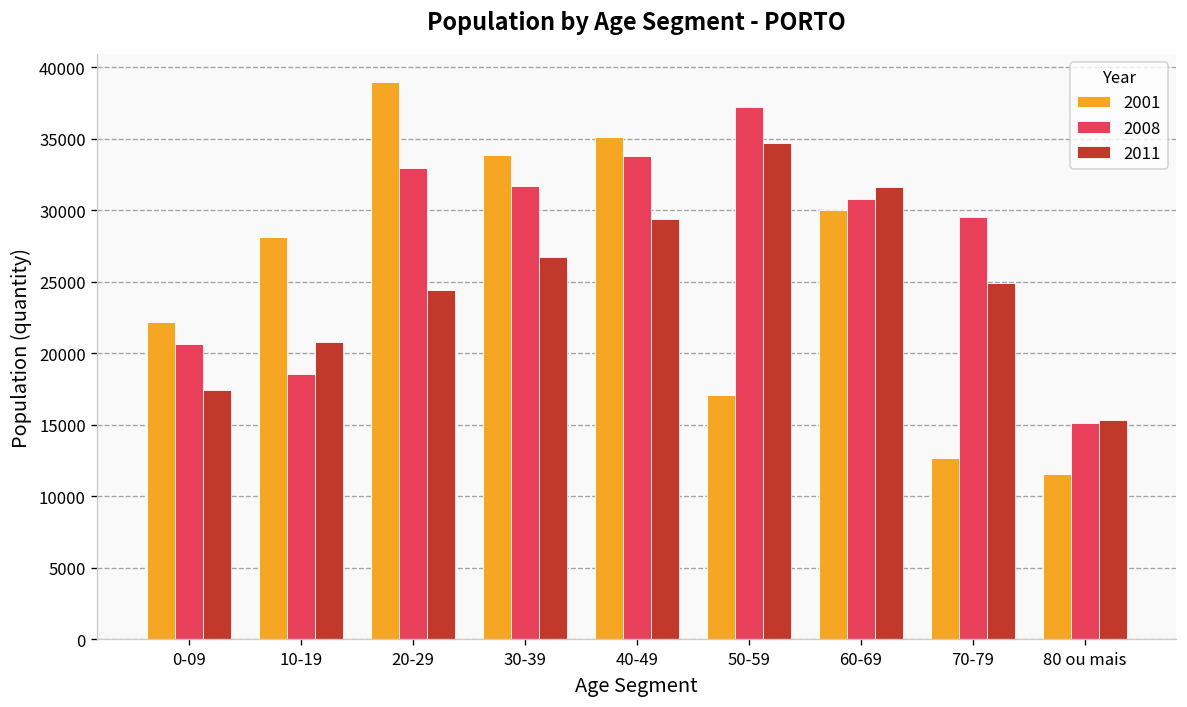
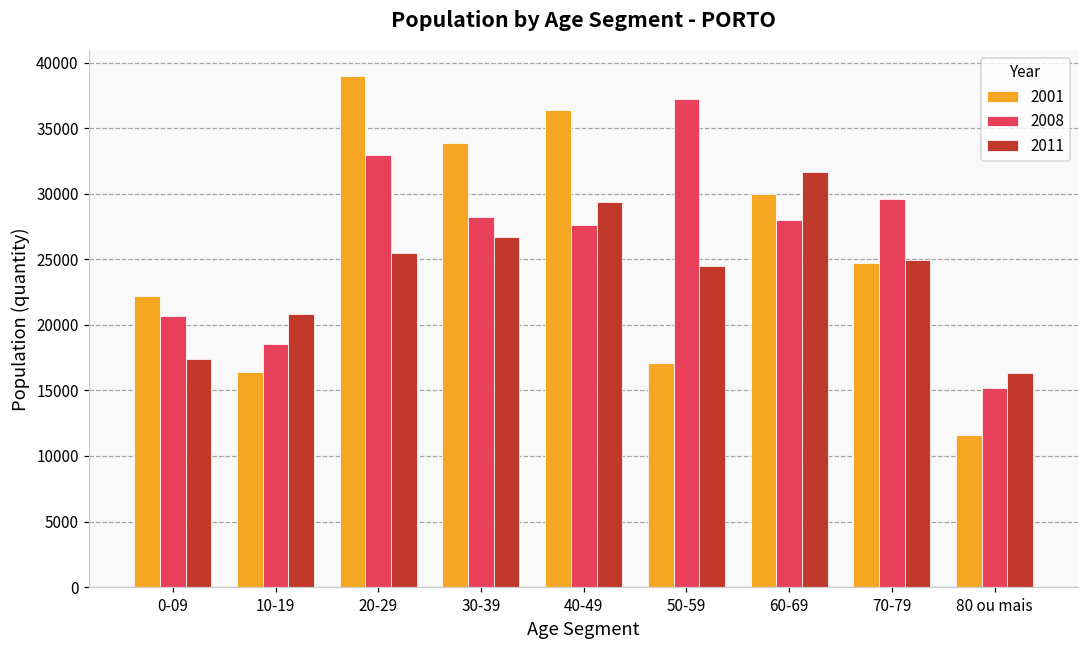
2001, 10-19: 28100 -> 16400
2011, 20-29: 24400 -> 25500
2008, 30-39: 31700 -> 28200
2001, 40-49: 35200 -> 36400
2008, 40-49: 33800 -> 27600
2011, 50-59: 34700 -> 24500
2008, 60-69: 30800 -> 28000
2001, 70-79: 12700 -> 24700
2011, 80 ou mais: 15300 -> 16300
